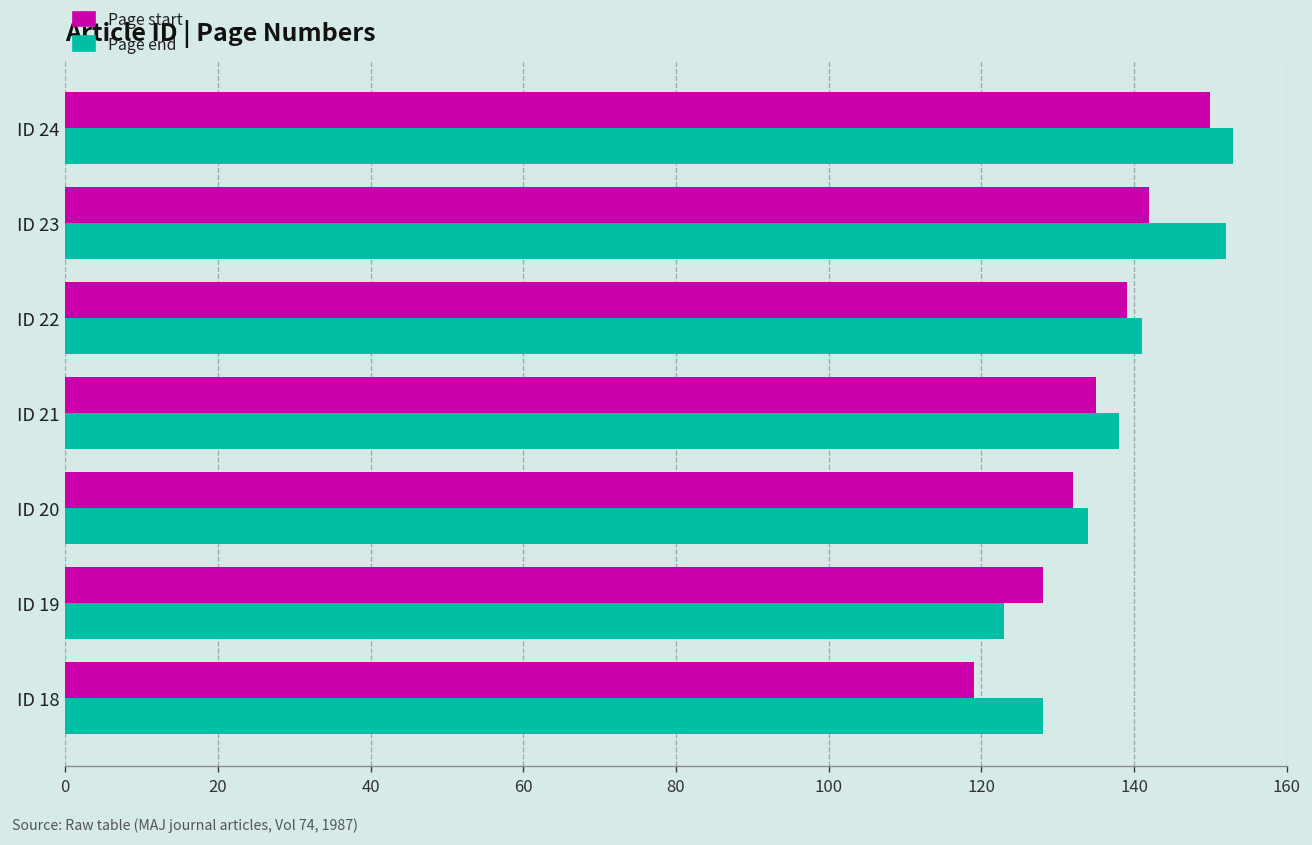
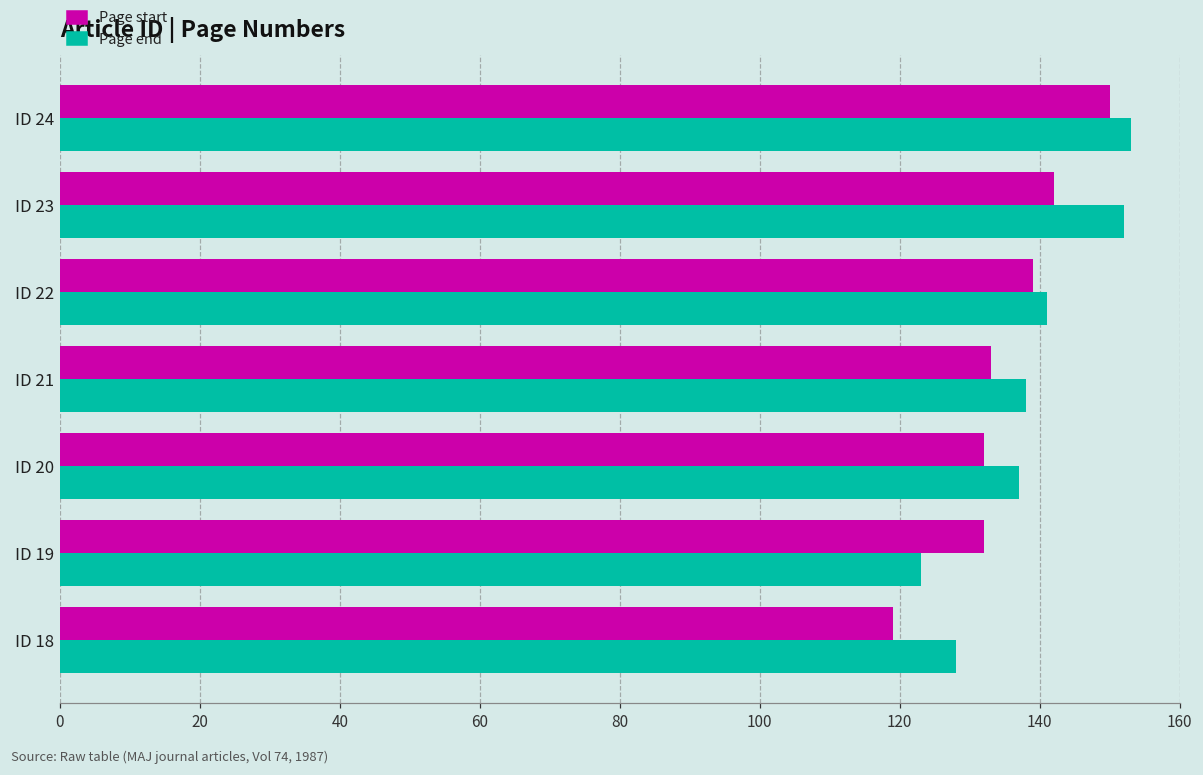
Page start, ID 21: 135 -> 133
Page end, ID 20: 134 -> 137
Page start, ID 19: 128 -> 132
